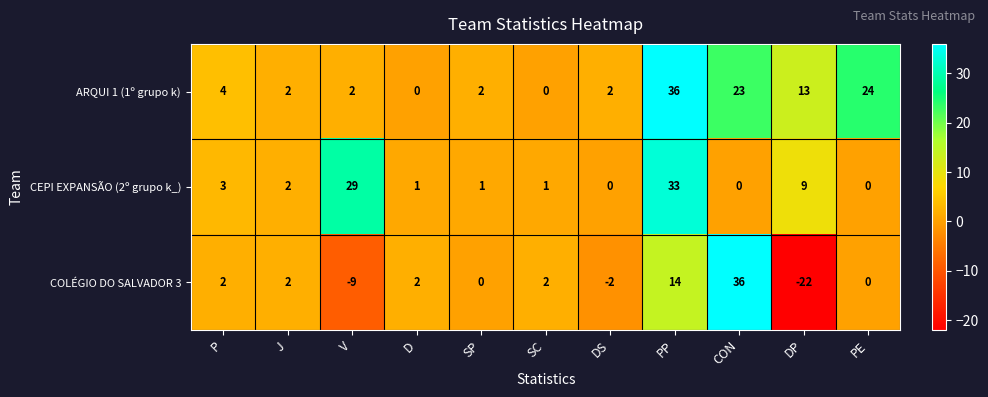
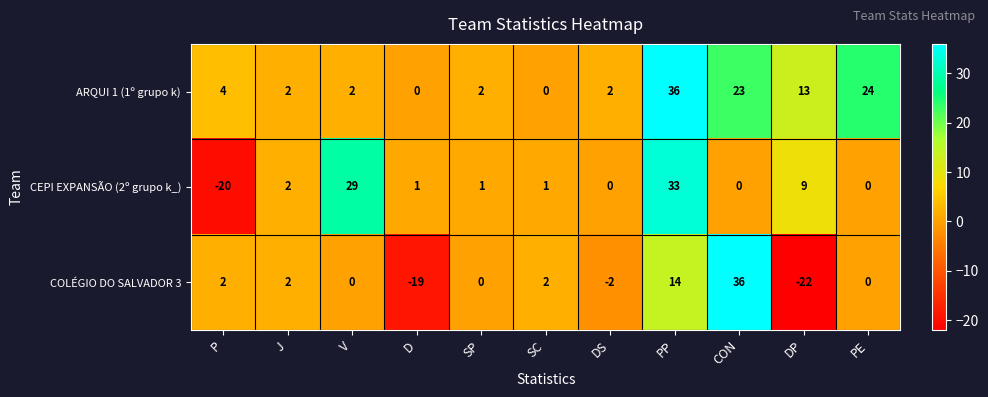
CEPI EXPANSÃO (2º grupo k_), P: 3 -> -20
COLÉGIO DO SALVADOR 3, V: -9 -> 0
COLÉGIO DO SALVADOR 3, D: 2 -> -19
